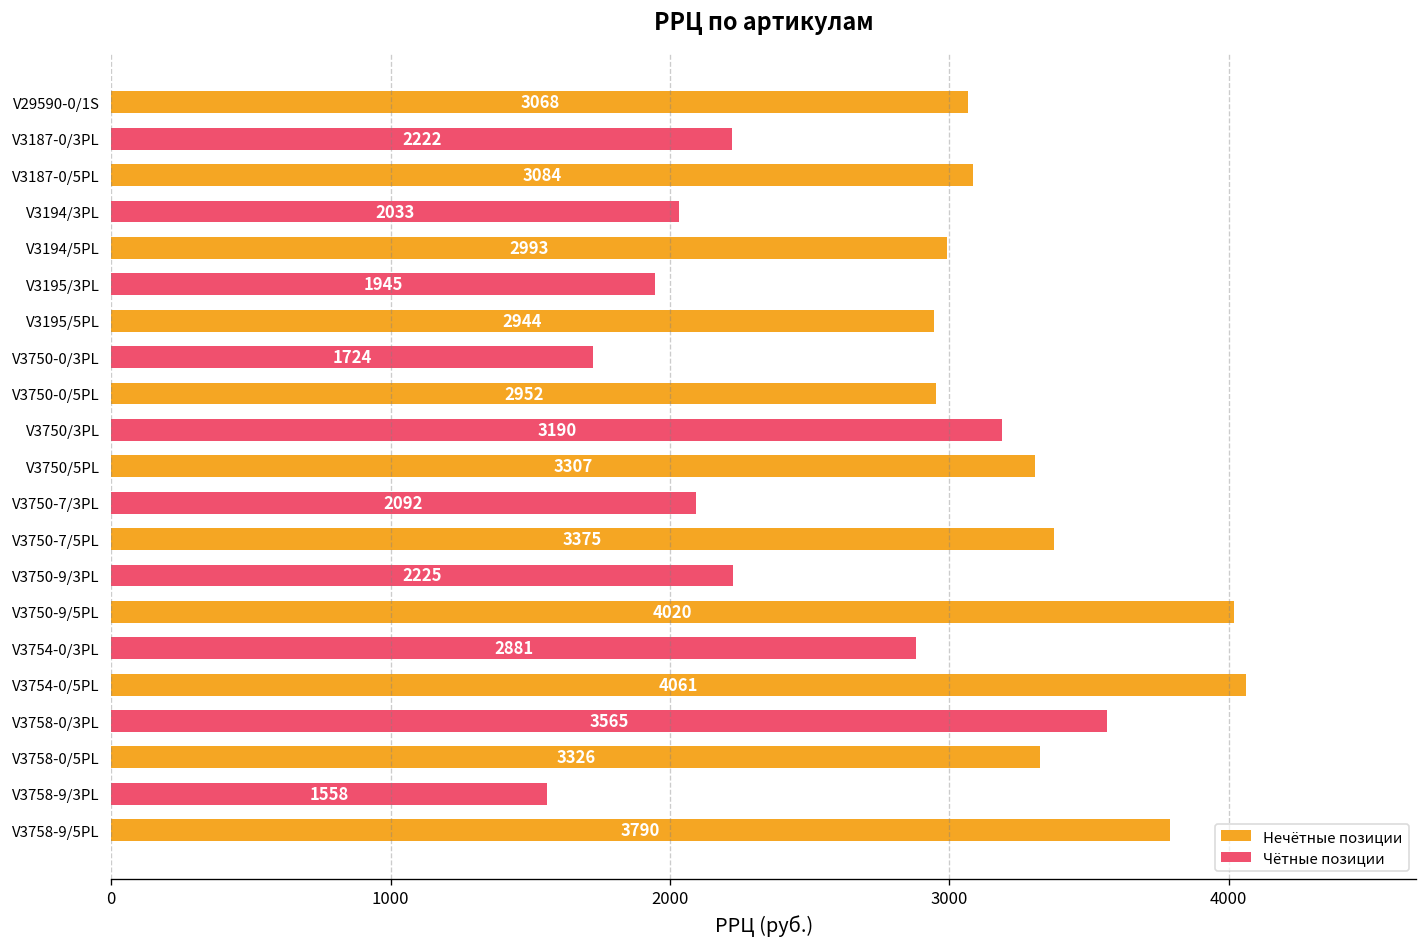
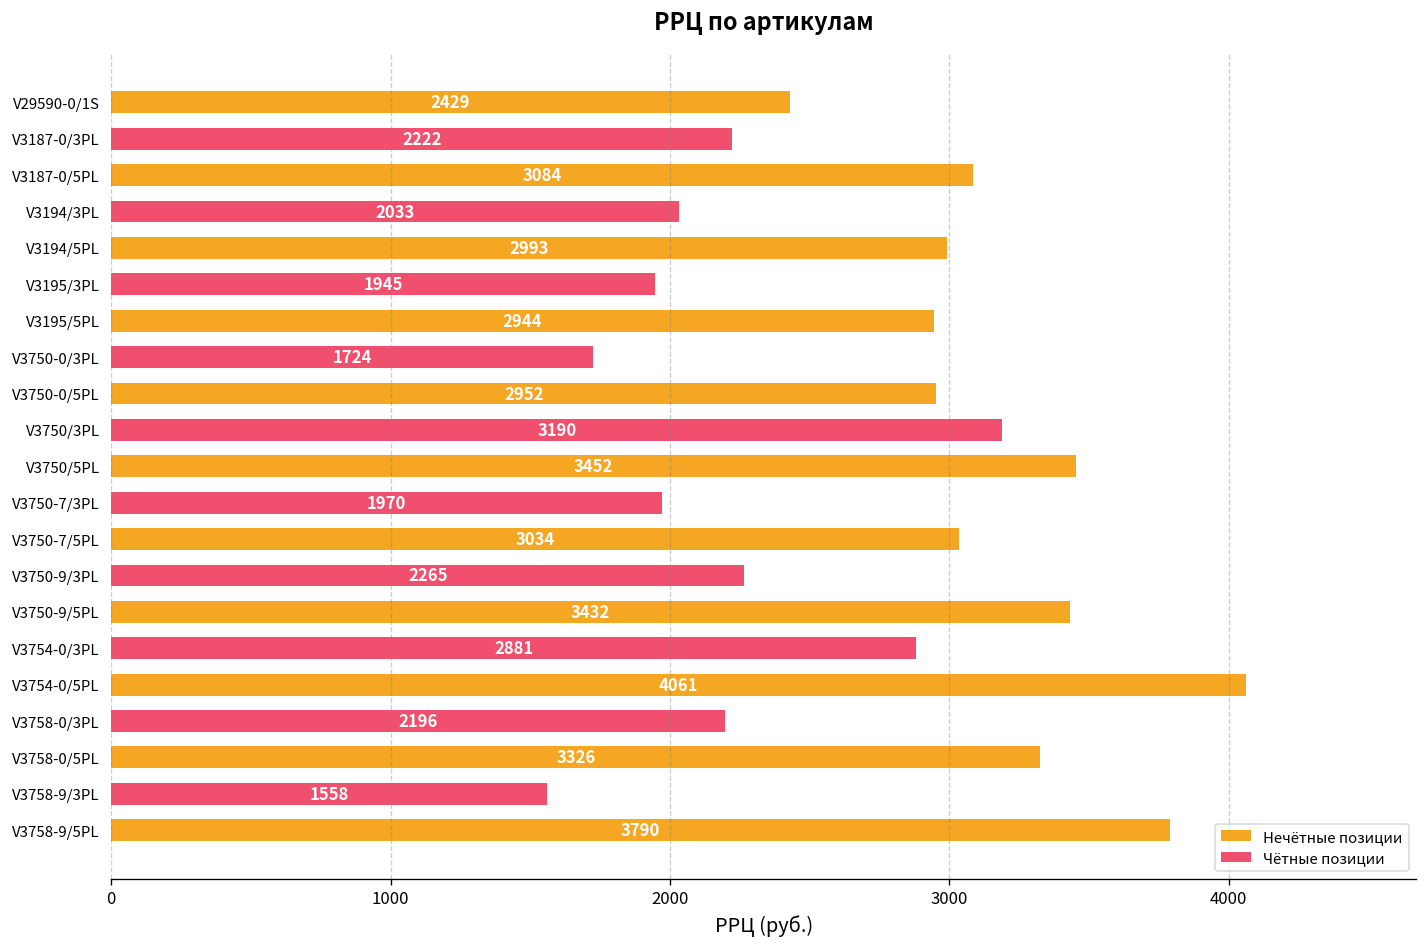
V29590-0/1S: 3068 -> 2429
V3750/5PL: 3307 -> 3452
V3750-7/3PL: 2092 -> 1970
V3750-7/5PL: 3375 -> 3034
V3750-9/3PL: 2225 -> 2265
V3750-9/5PL: 4020 -> 3432
V3758-0/3PL: 3565 -> 2196
